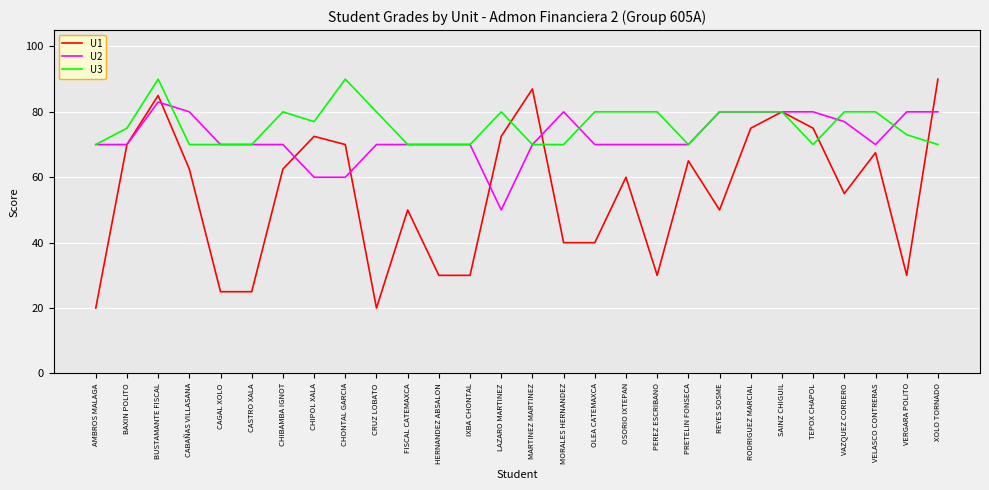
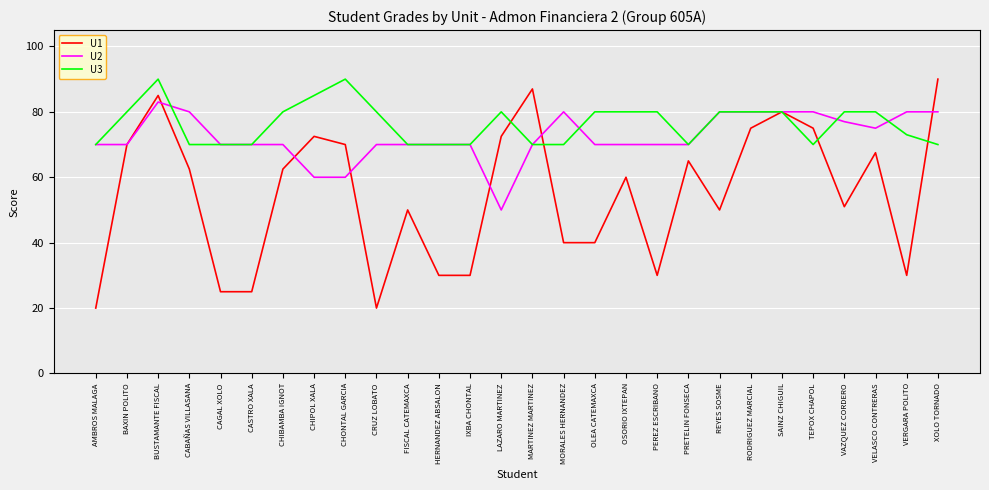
U3, BAXIN POLITO: 75 -> 80
U3, CHIPOL XALA: 77 -> 85
U1, VAZQUEZ CORDERO: 55 -> 51
U2, VELASCO CONTRERAS: 70 -> 75
